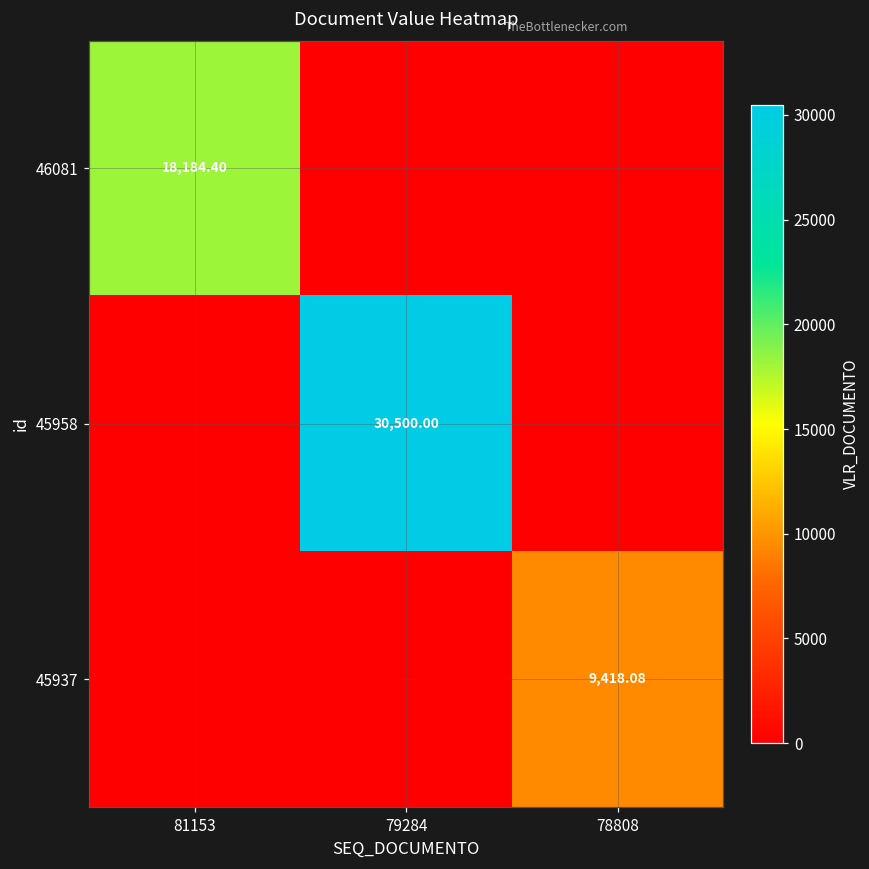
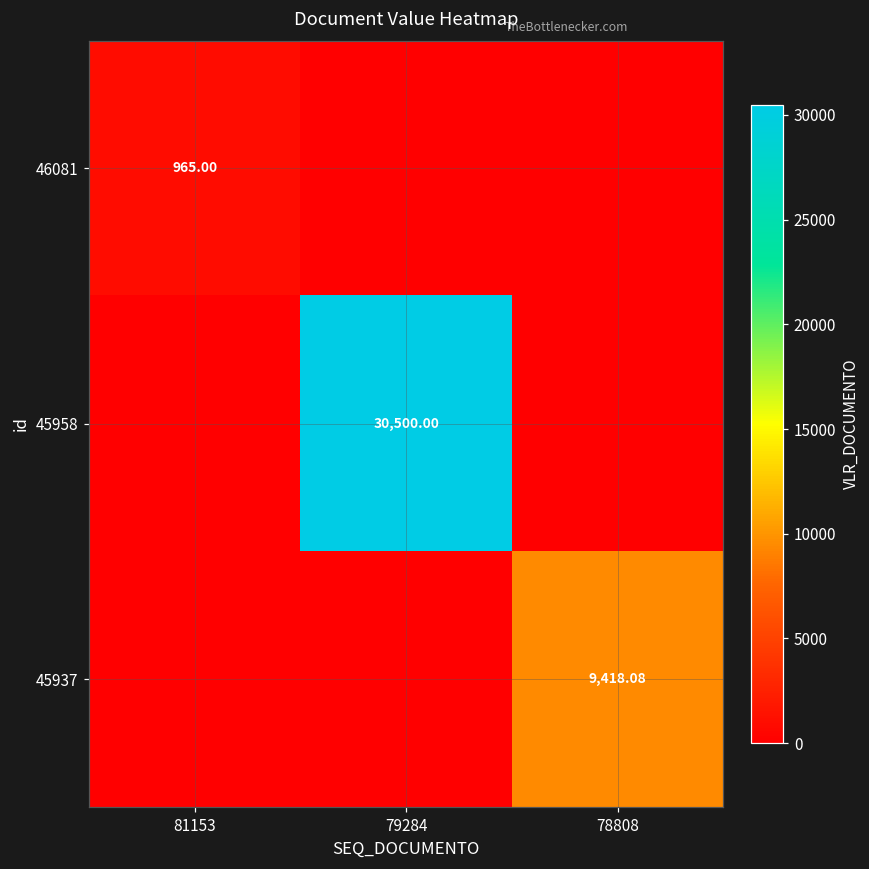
46081, 81153: 18,184.40 -> 965.00
